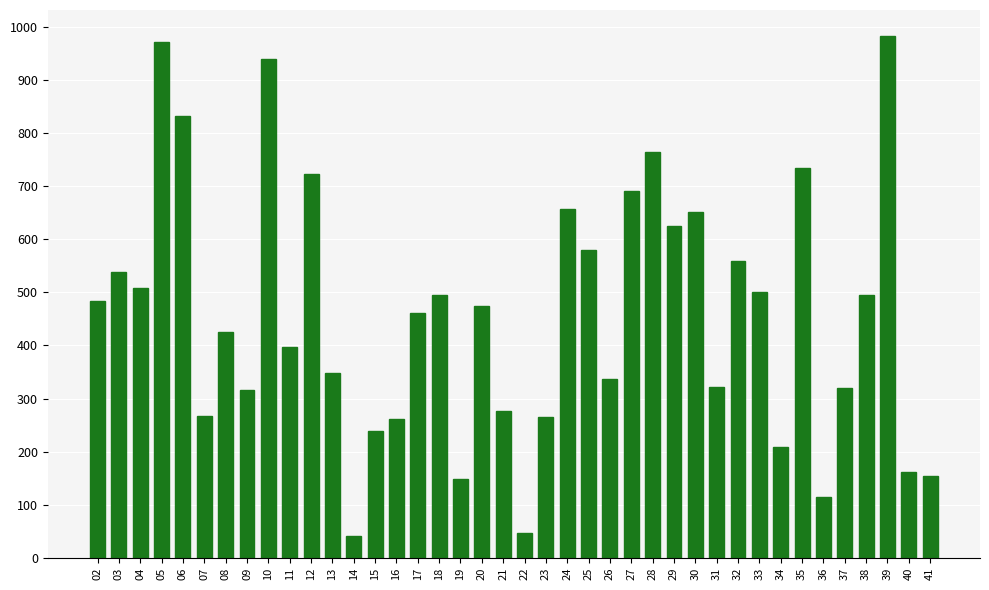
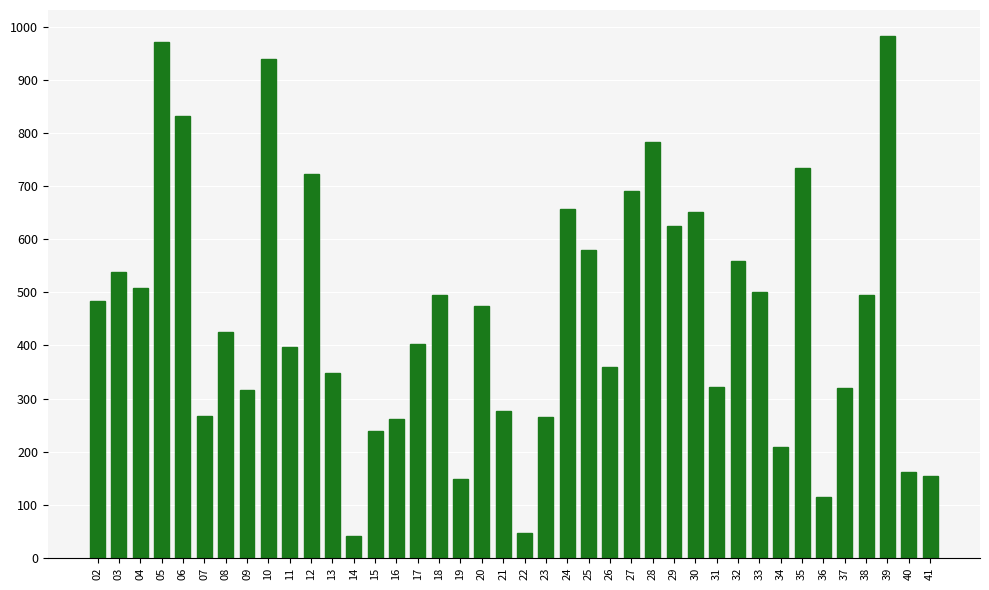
17: 460 -> 400
26: 340 -> 360
28: 770 -> 780
